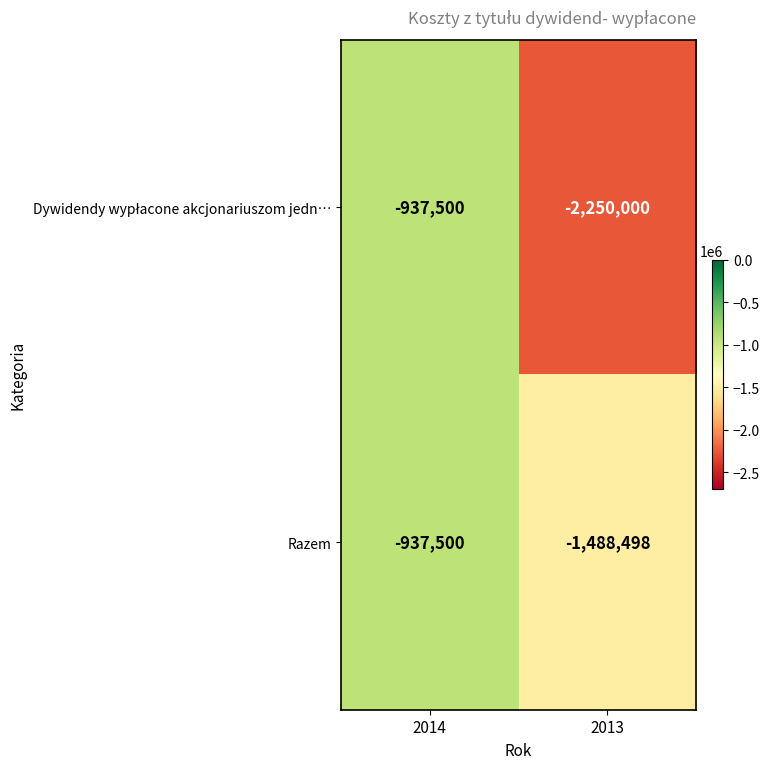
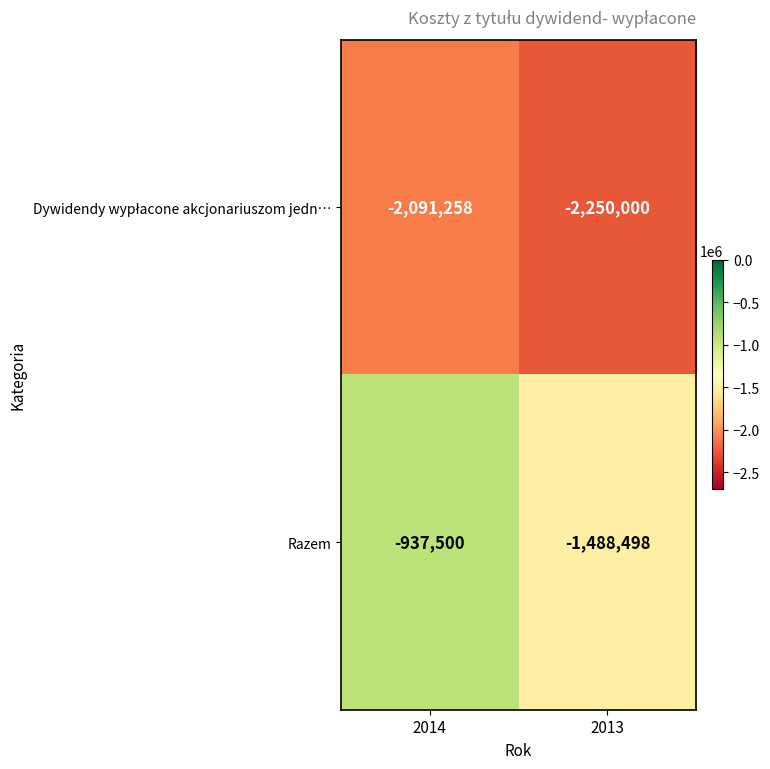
Dywidendy wypłacone akcjonariuszom jedn…, 2014: -937,500 -> -2,091,258
